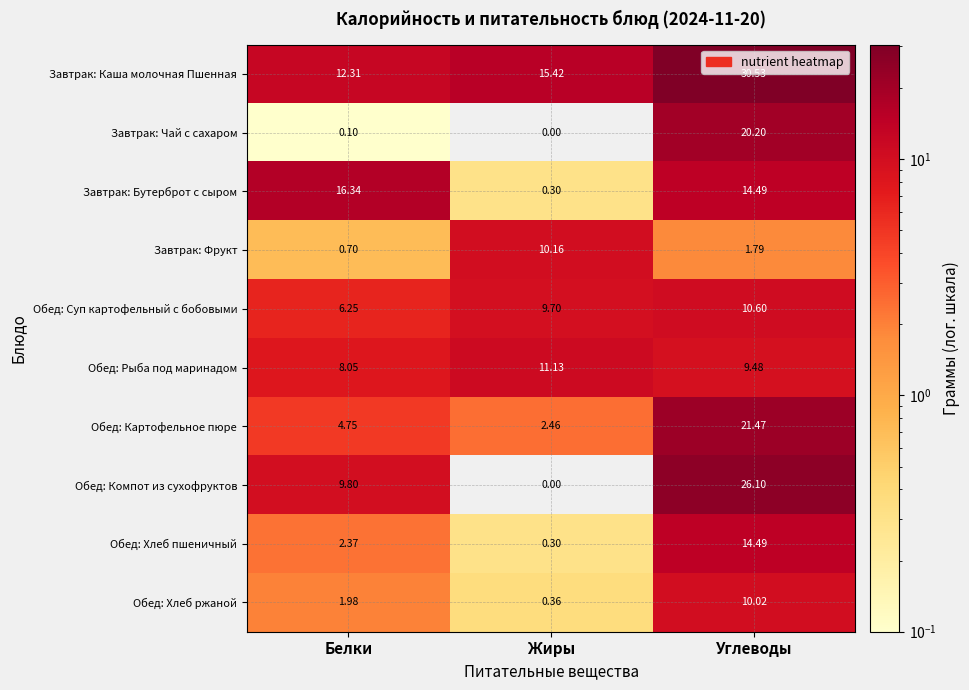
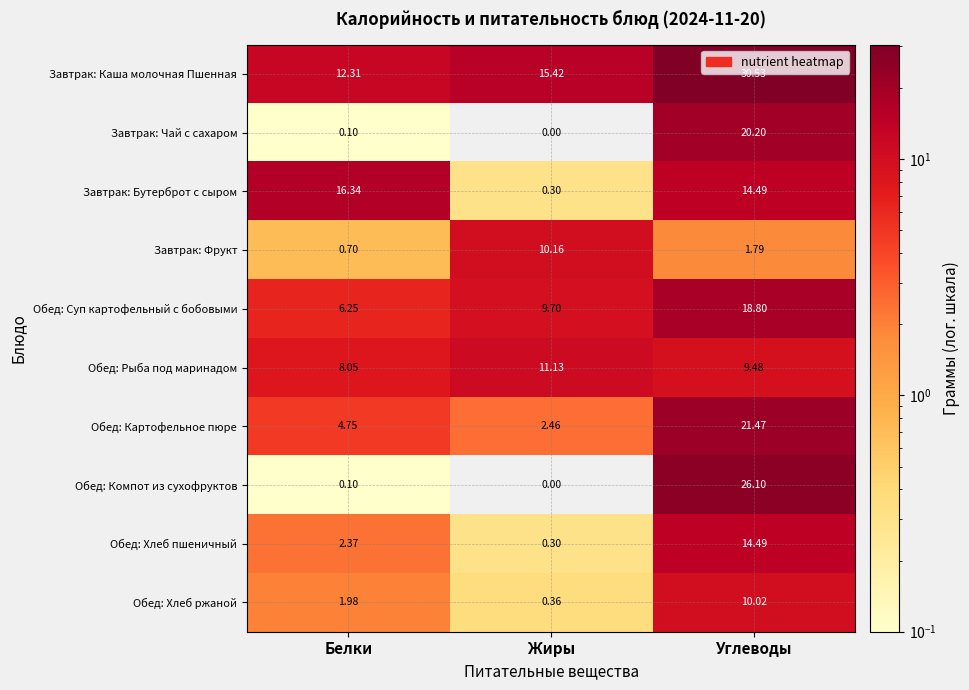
Обед: Суп картофельный с бобовыми, Углеводы: 10.60 -> 18.80
Обед: Компот из сухофруктов, Белки: 9.80 -> 0.10
